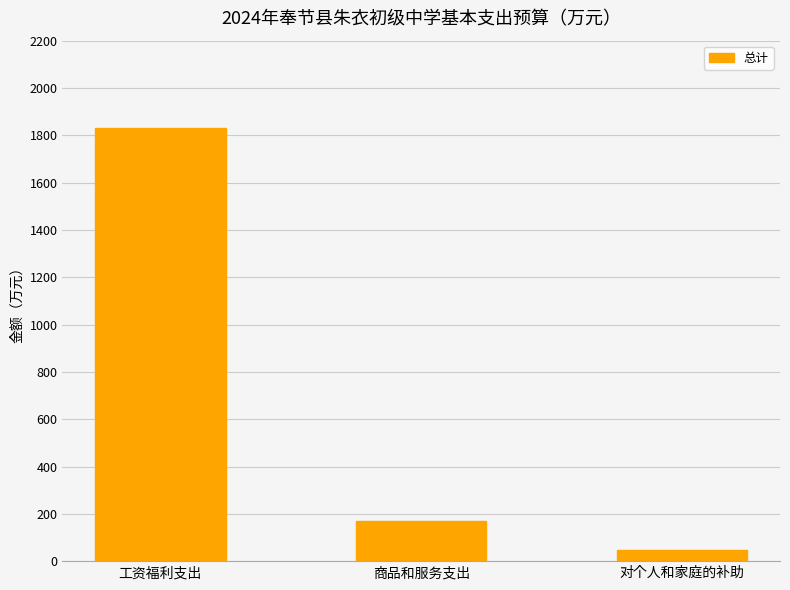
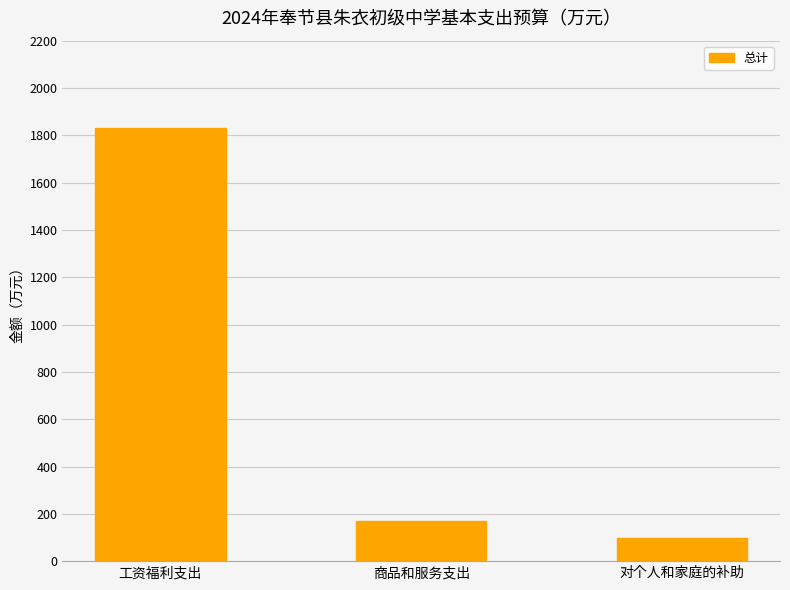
对个人和家庭的补助: 50 -> 100
